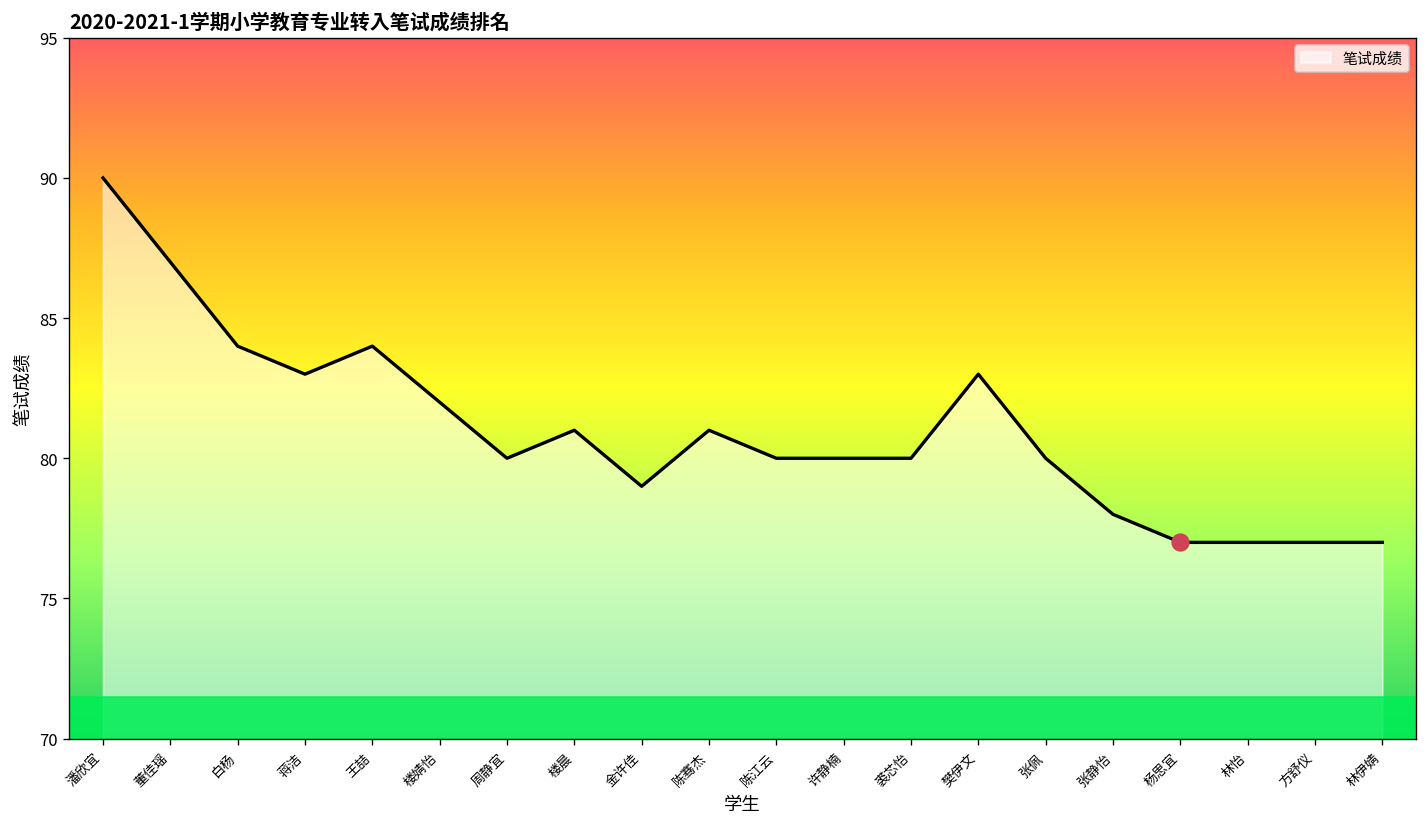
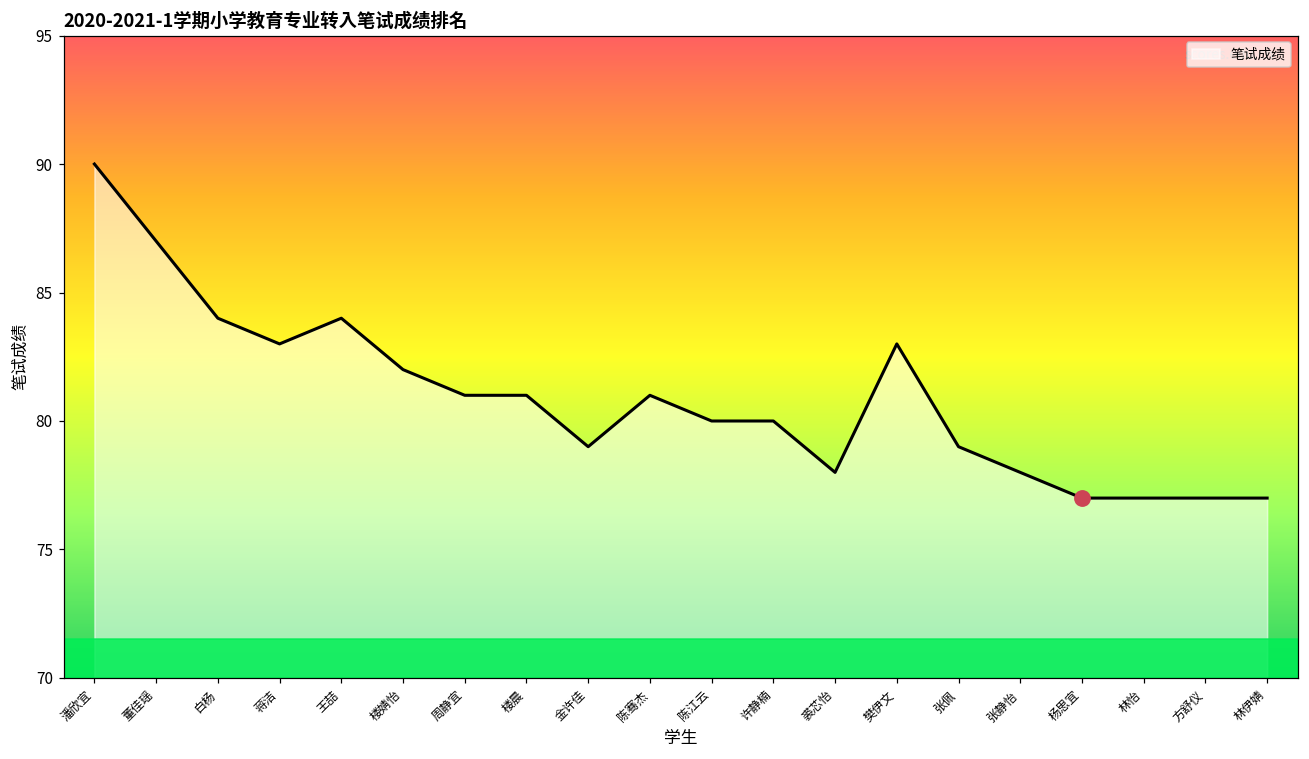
笔试成绩, 周静宜: 80 -> 81
笔试成绩, 裘芯怡: 80 -> 78
笔试成绩, 张佩: 80 -> 79
